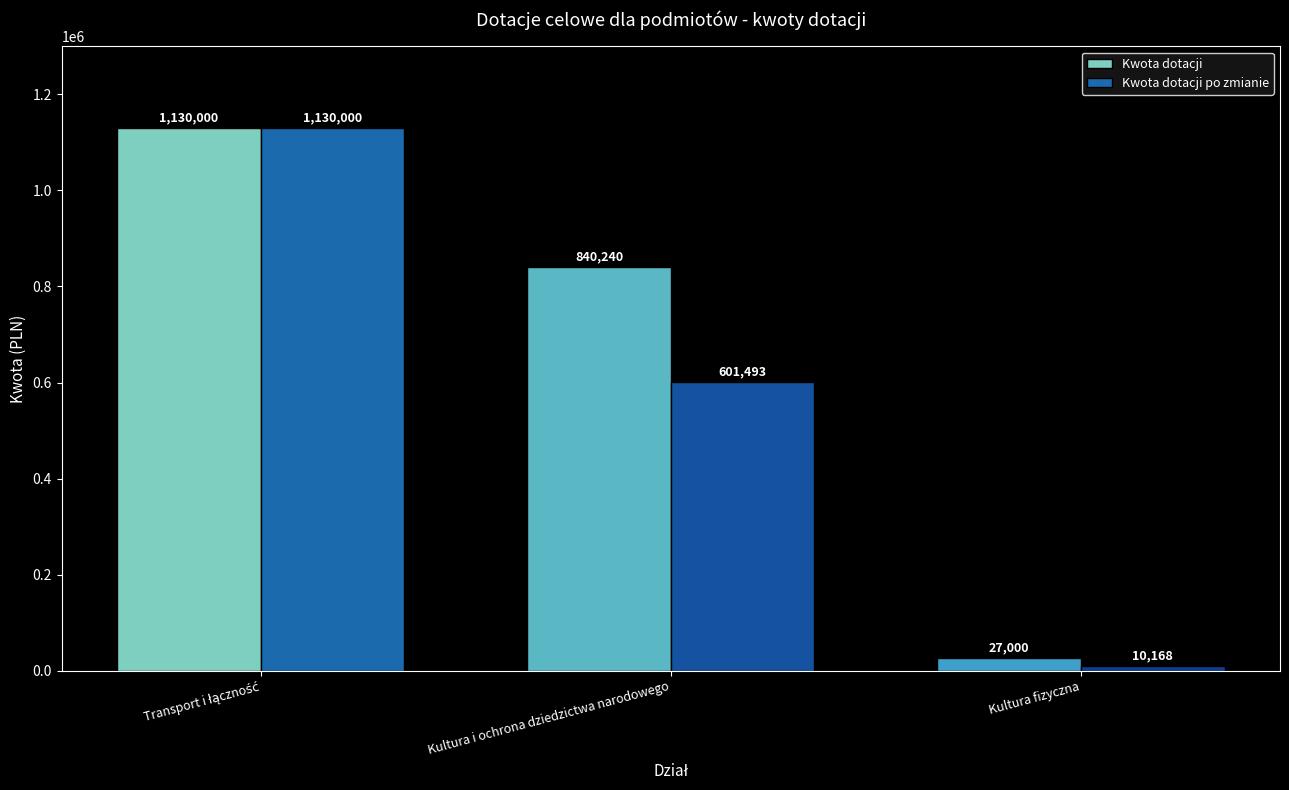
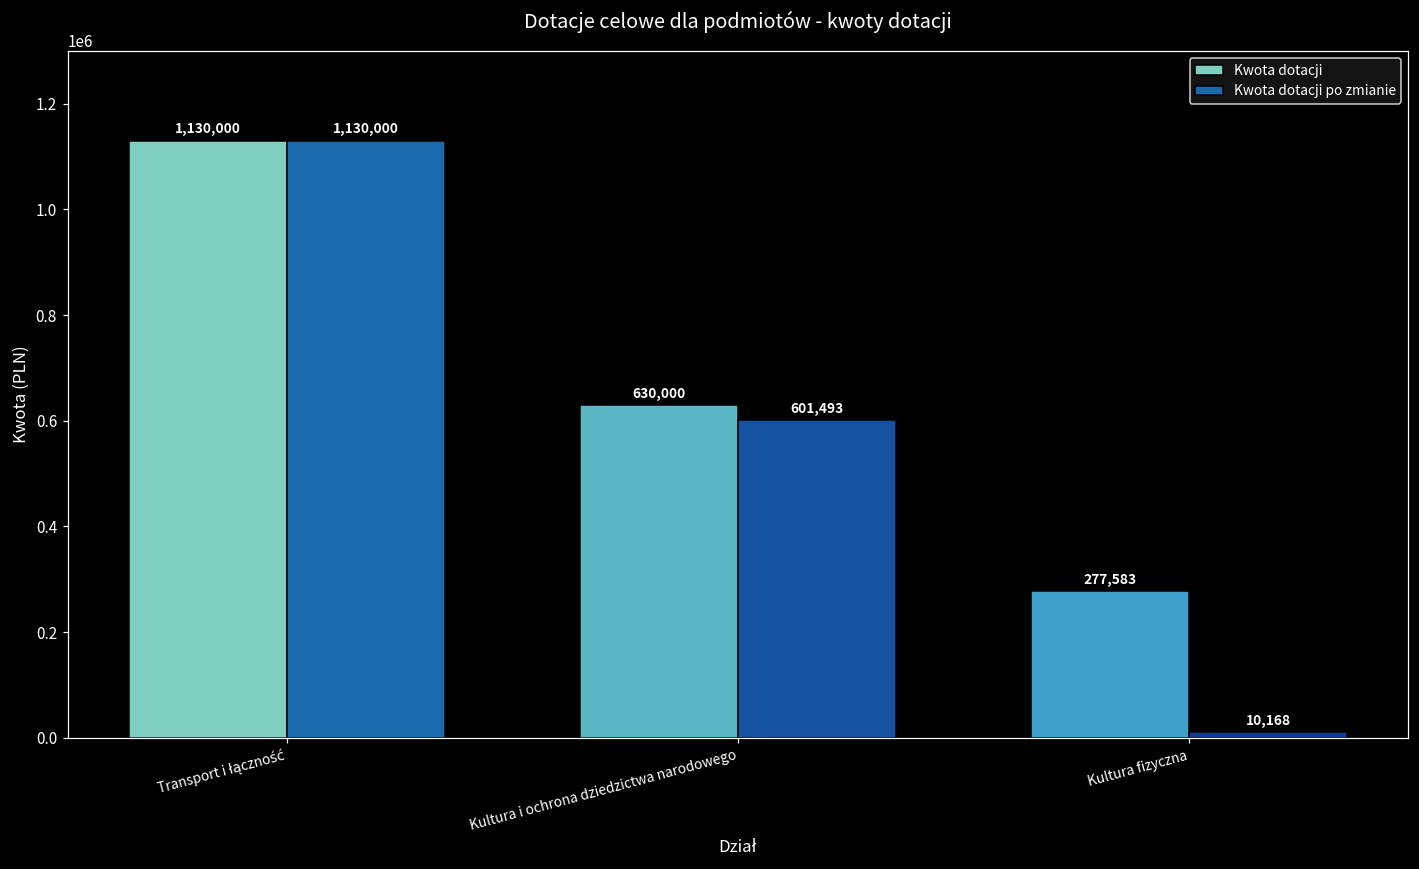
Kwota dotacji, Kultura i ochrona dziedzictwa narodowego: 840,240 -> 630,000
Kwota dotacji, Kultura fizyczna: 27,000 -> 277,583
